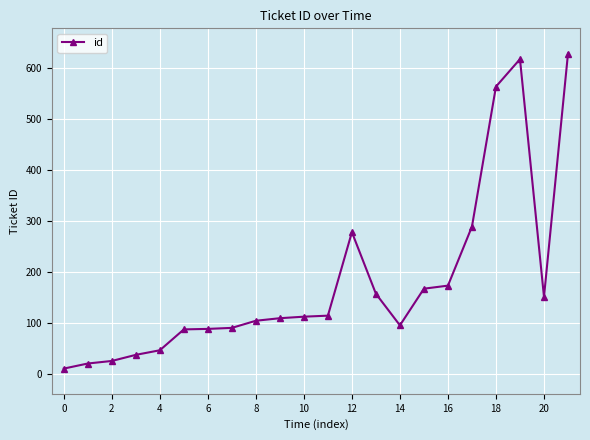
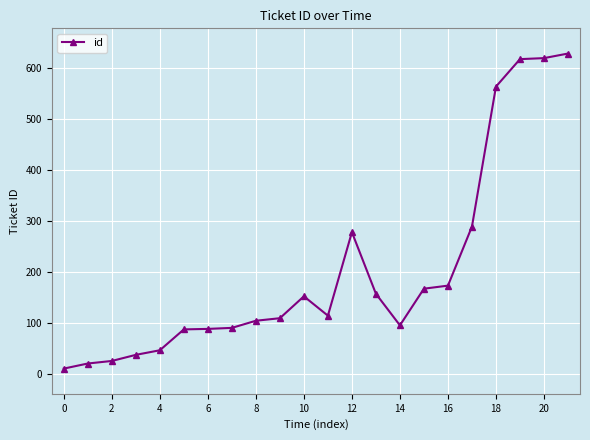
10: 110 -> 150
20: 150 -> 620
